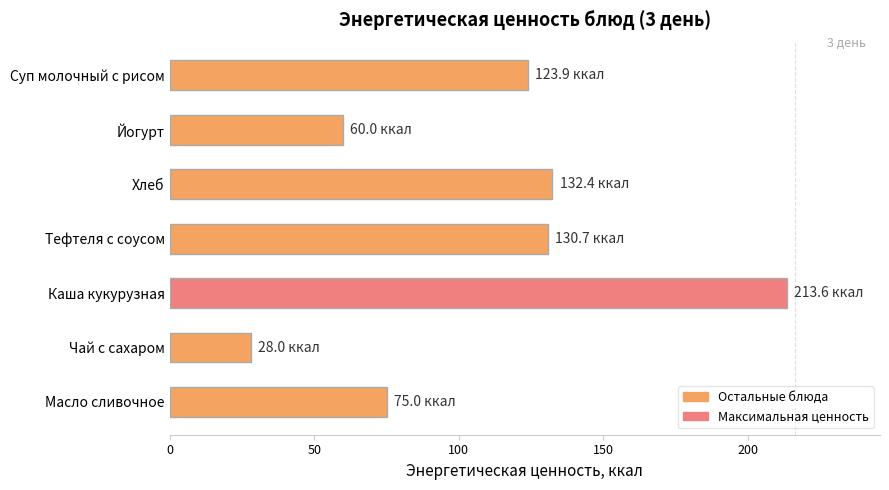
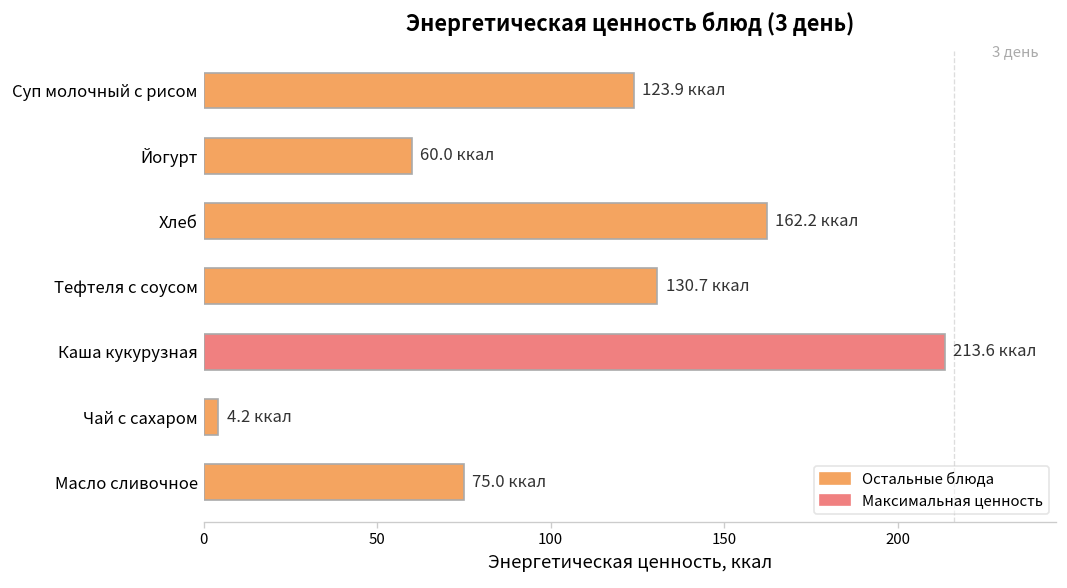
Хлеб: 132.4 -> 162.2
Чай с сахаром: 28.0 -> 4.2
